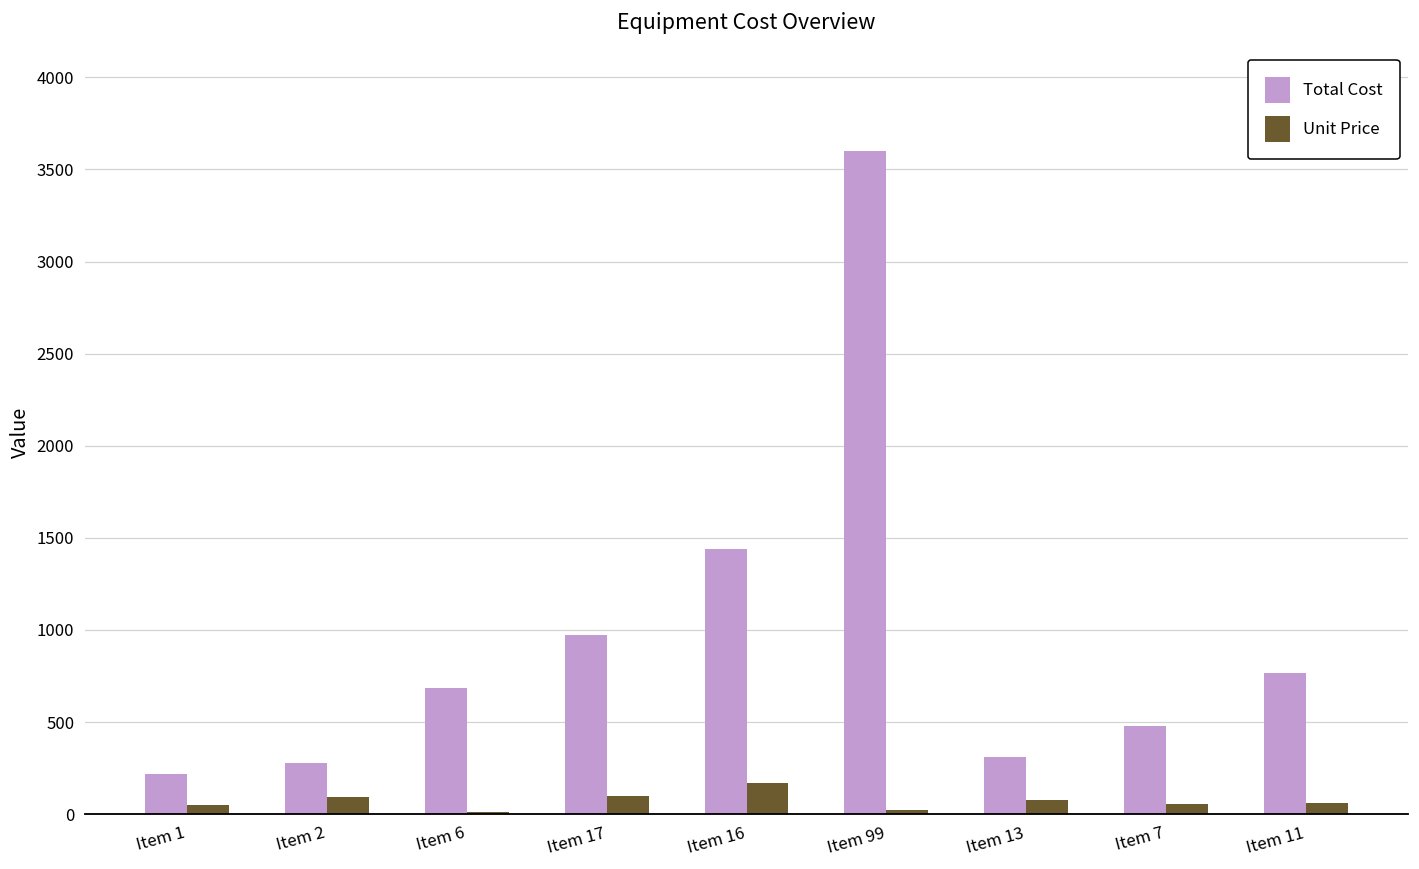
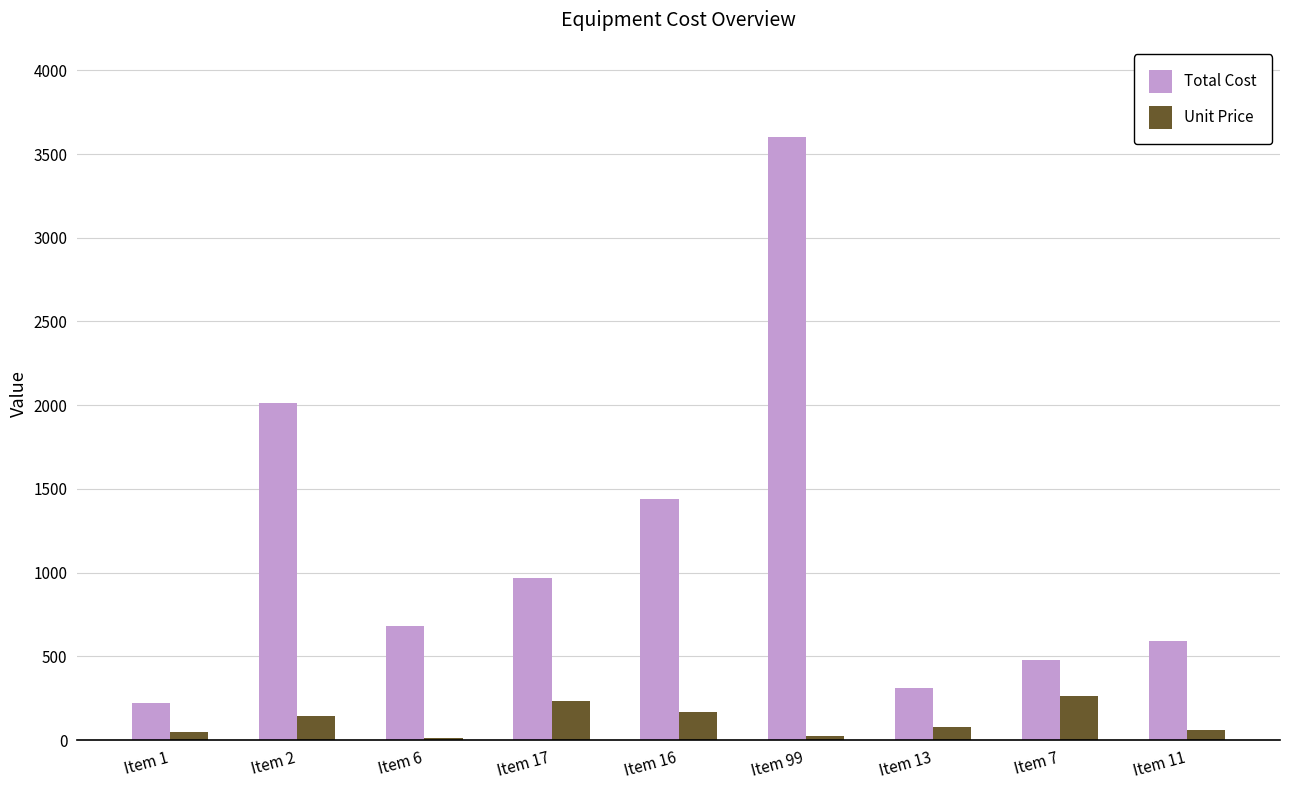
Total Cost, Item 2: 280 -> 2020
Unit Price, Item 2: 90 -> 140
Unit Price, Item 17: 100 -> 230
Unit Price, Item 7: 60 -> 260
Total Cost, Item 11: 770 -> 590
